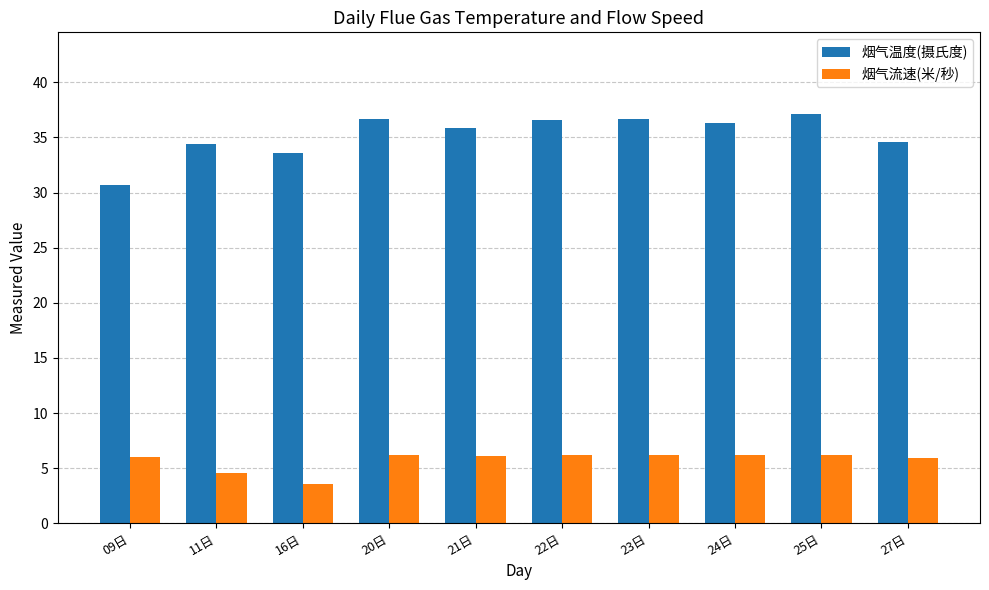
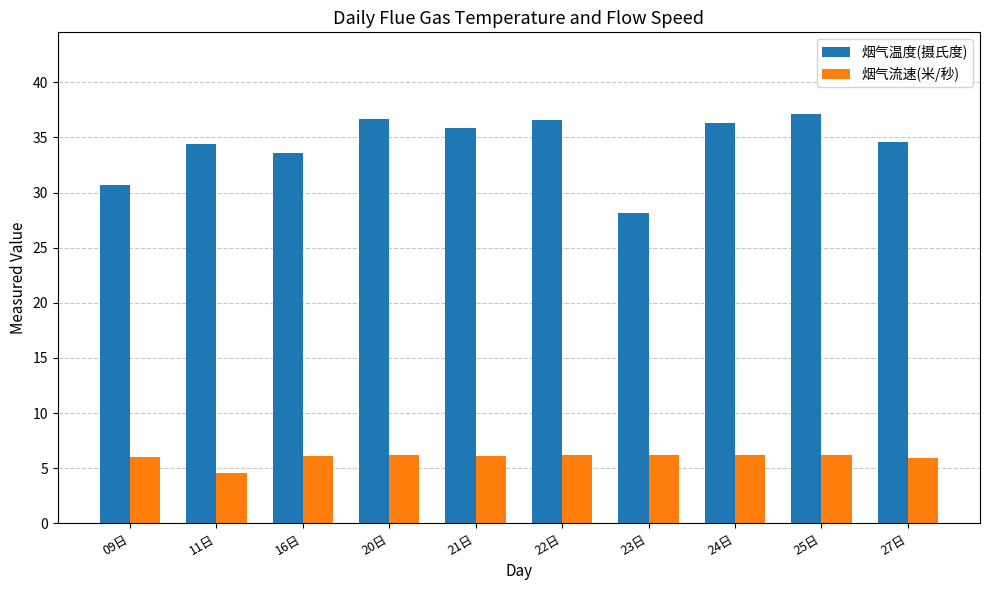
烟气流速(米/秒), 16日: 3.6 -> 6.1
烟气温度(摄氏度), 23日: 36.7 -> 28.2
